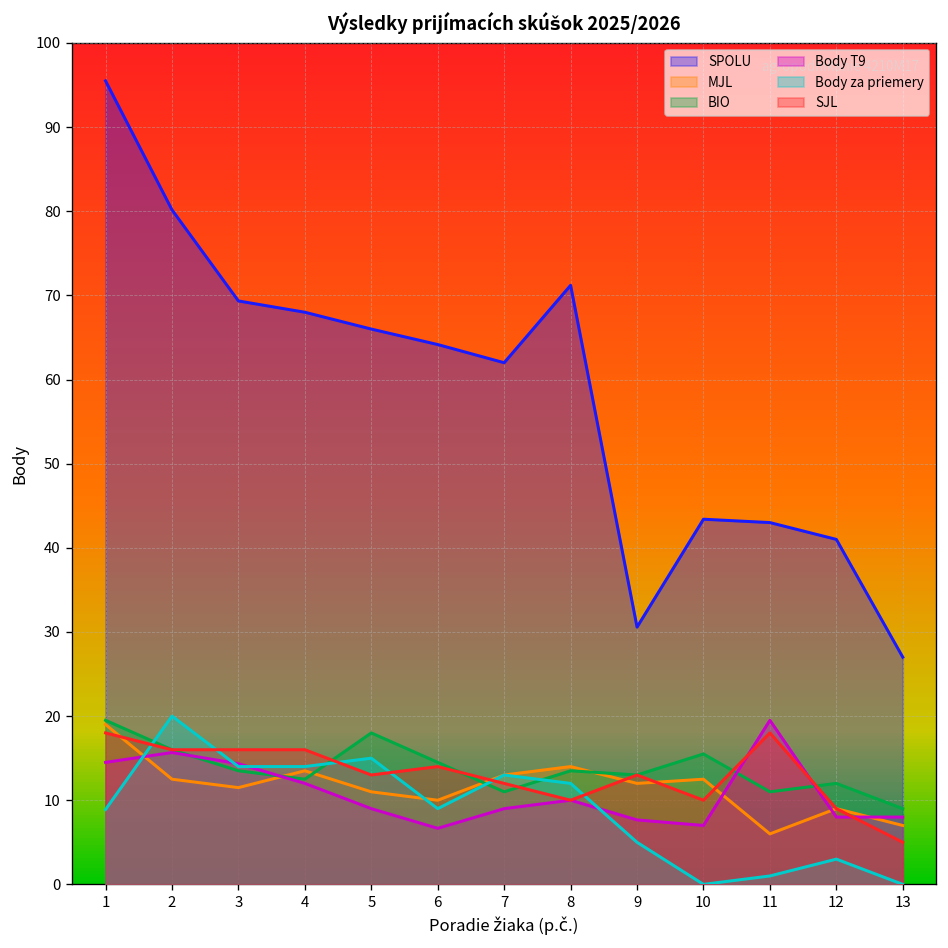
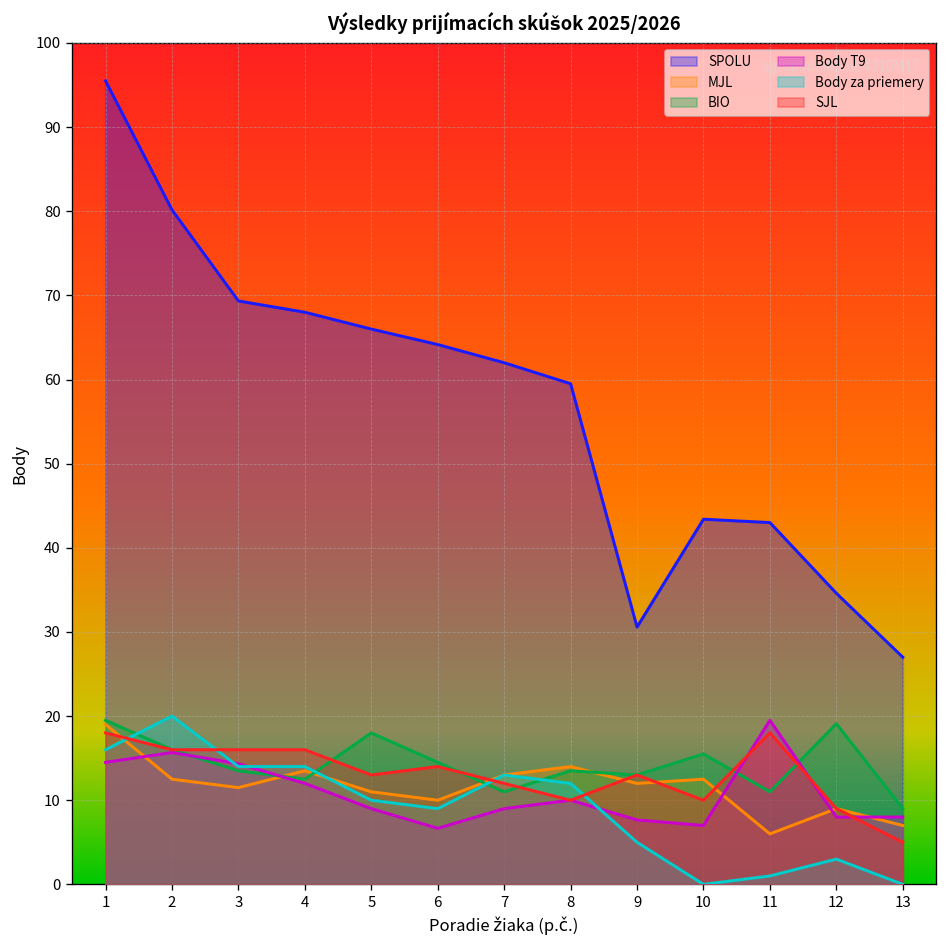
Body za priemery, 1: 9 -> 16
Body za priemery, 5: 15 -> 10
SPOLU, 8: 71 -> 60
SPOLU, 12: 41 -> 35
BIO, 12: 12 -> 19
